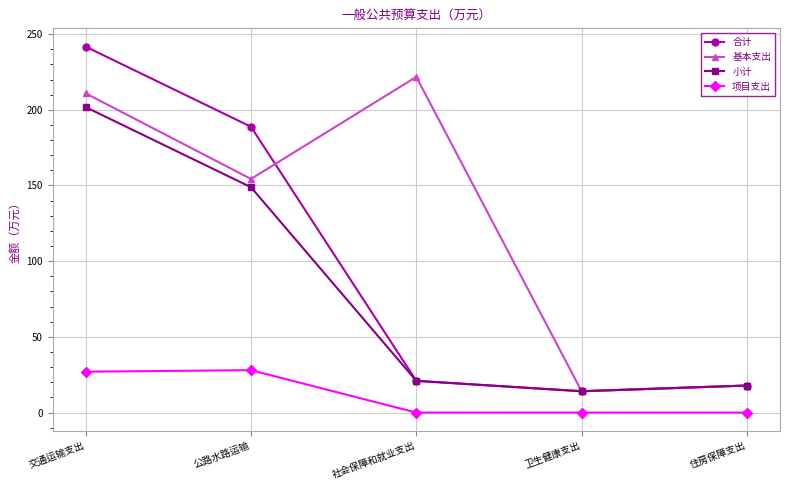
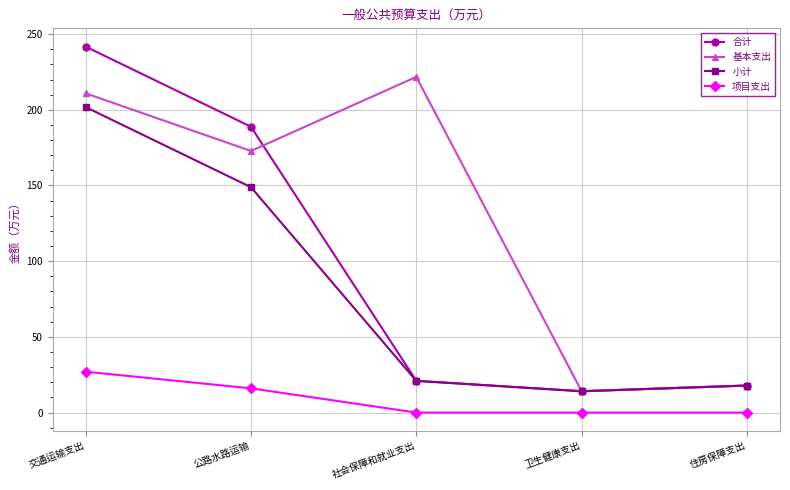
基本支出, 公路水路运输: 154 -> 173
项目支出, 公路水路运输: 28 -> 16
